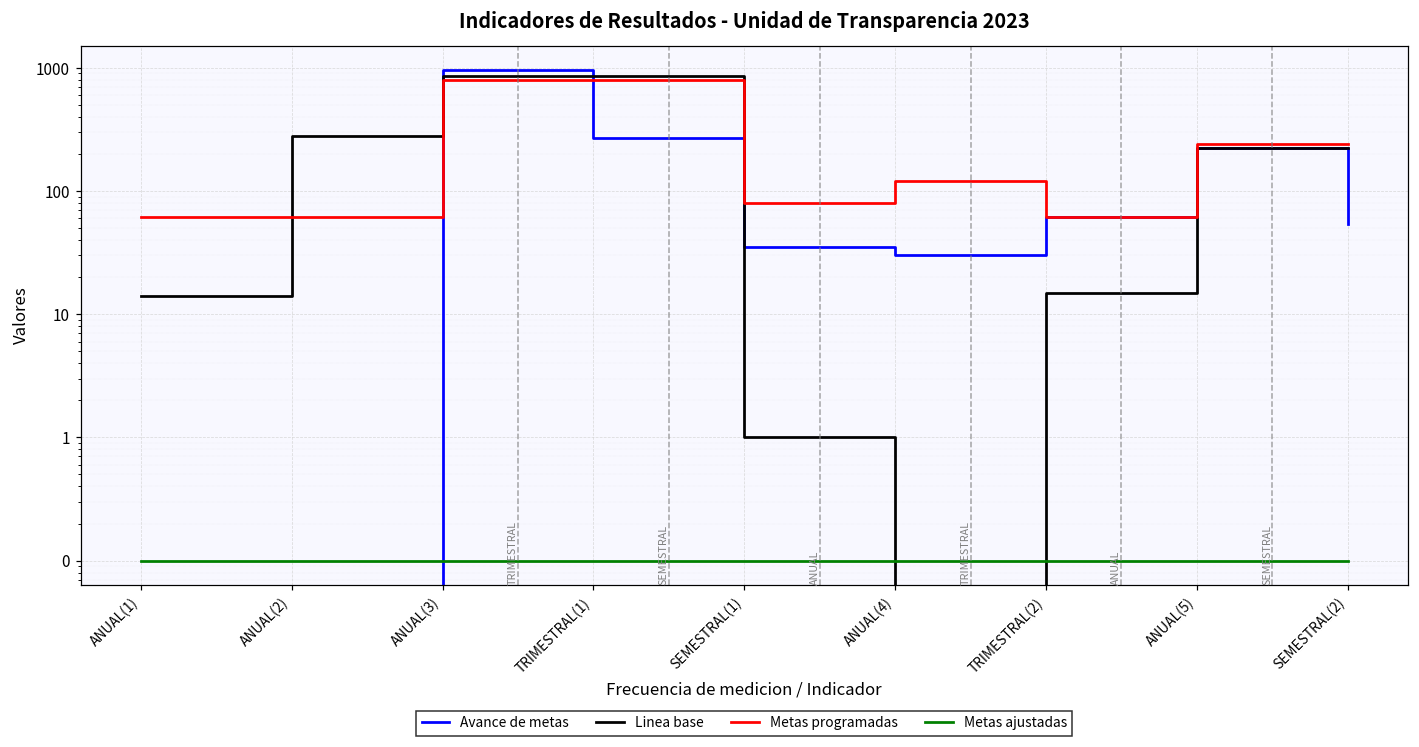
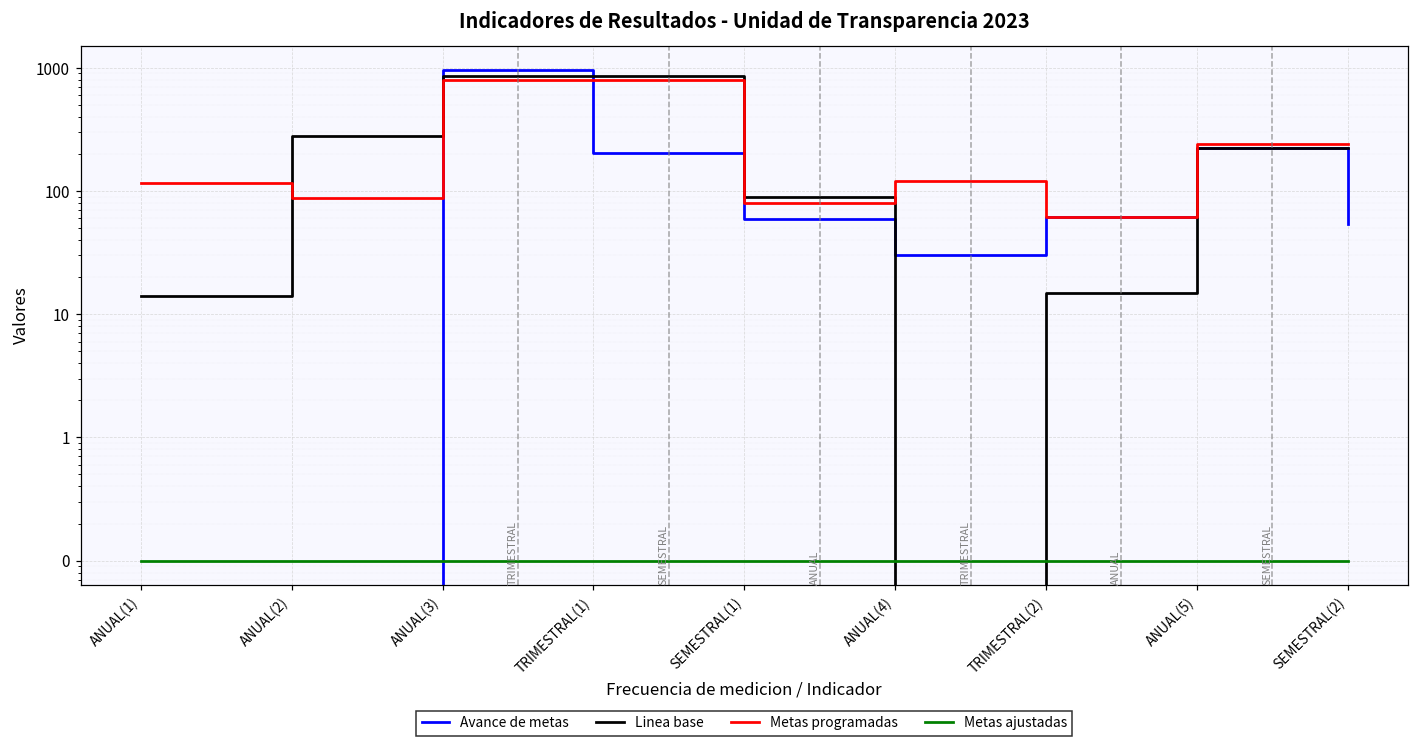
Metas programadas, ANUAL(1): 60 -> 120
Metas programadas, ANUAL(2): 60 -> 90
Avance de metas, TRIMESTRAL(1): 270 -> 200
Avance de metas, SEMESTRAL(1): 35 -> 60
Linea base, SEMESTRAL(1): 1 -> 90
